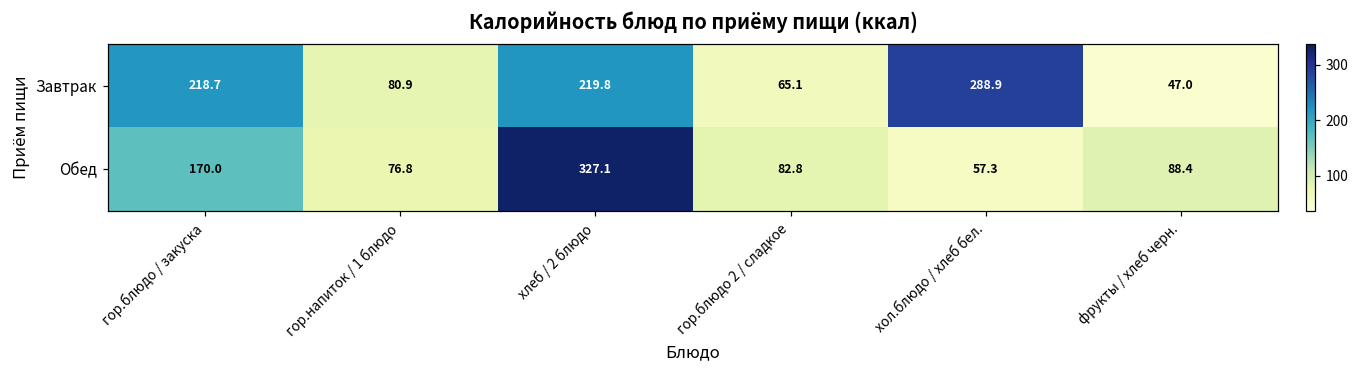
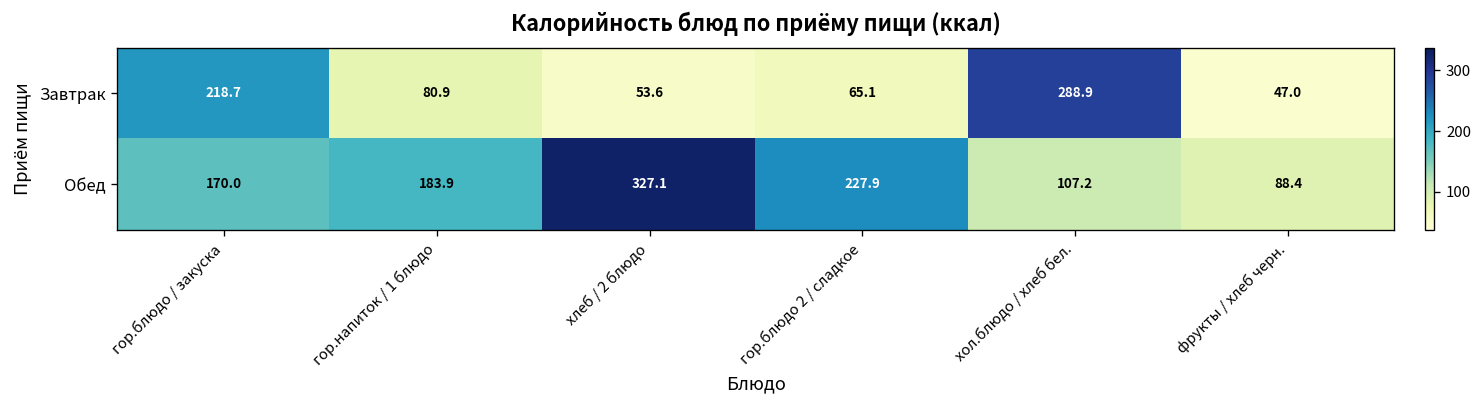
Завтрак, хлеб / 2 блюдо: 219.8 -> 53.6
Обед, гор.напиток / 1 блюдо: 76.8 -> 183.9
Обед, гор.блюдо 2 / сладкое: 82.8 -> 227.9
Обед, хол.блюдо / хлеб бел.: 57.3 -> 107.2
